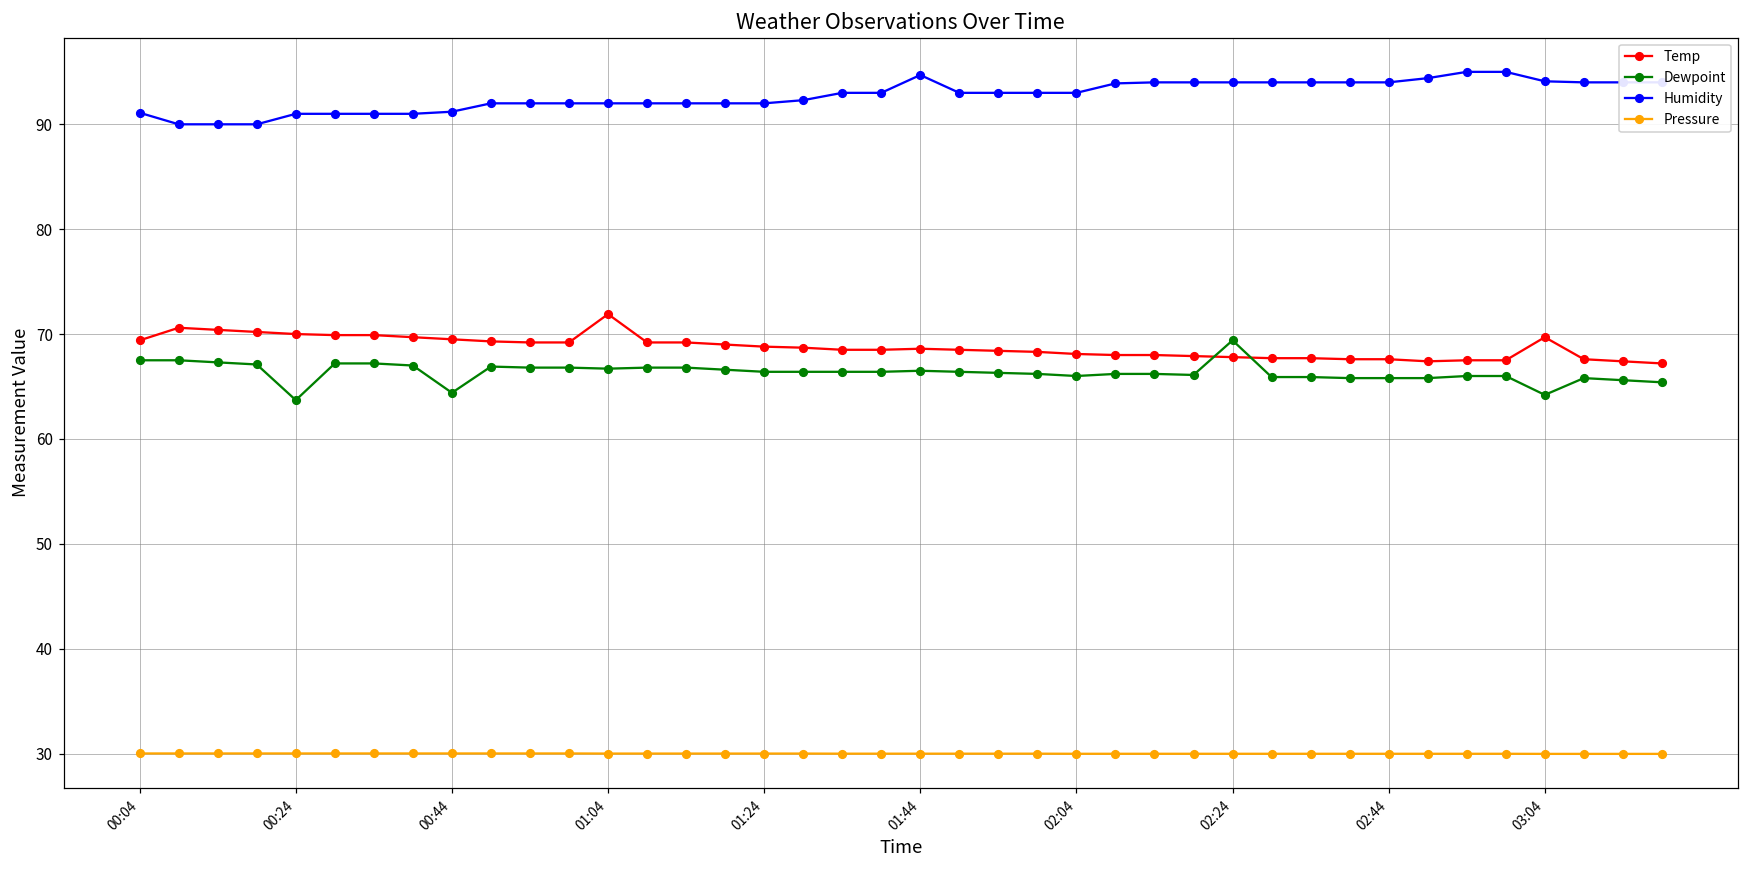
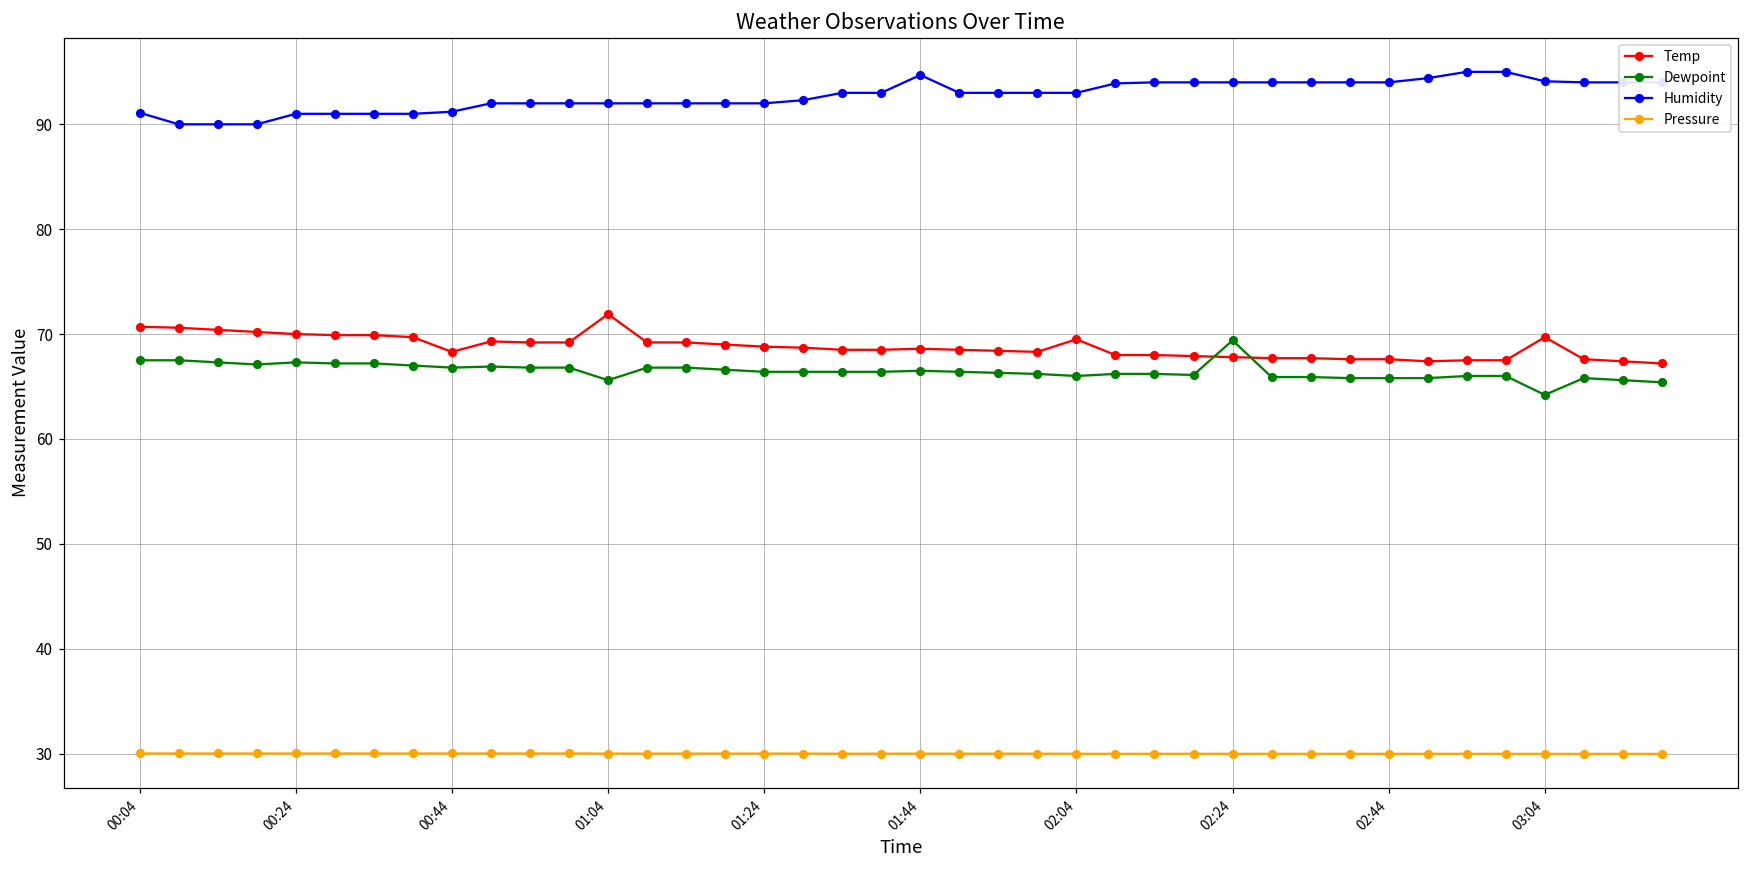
Temp, 00:04: 69 -> 71
Dewpoint, 00:24: 64 -> 67
Temp, 00:44: 70 -> 68
Dewpoint, 00:44: 64 -> 67
Dewpoint, 01:04: 67 -> 66
Temp, 02:04: 68 -> 70
